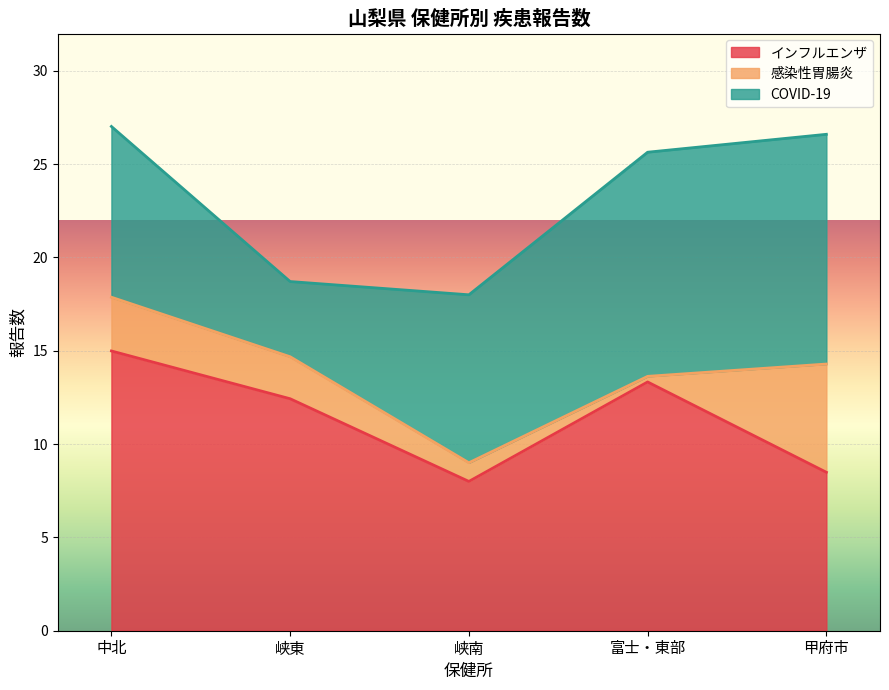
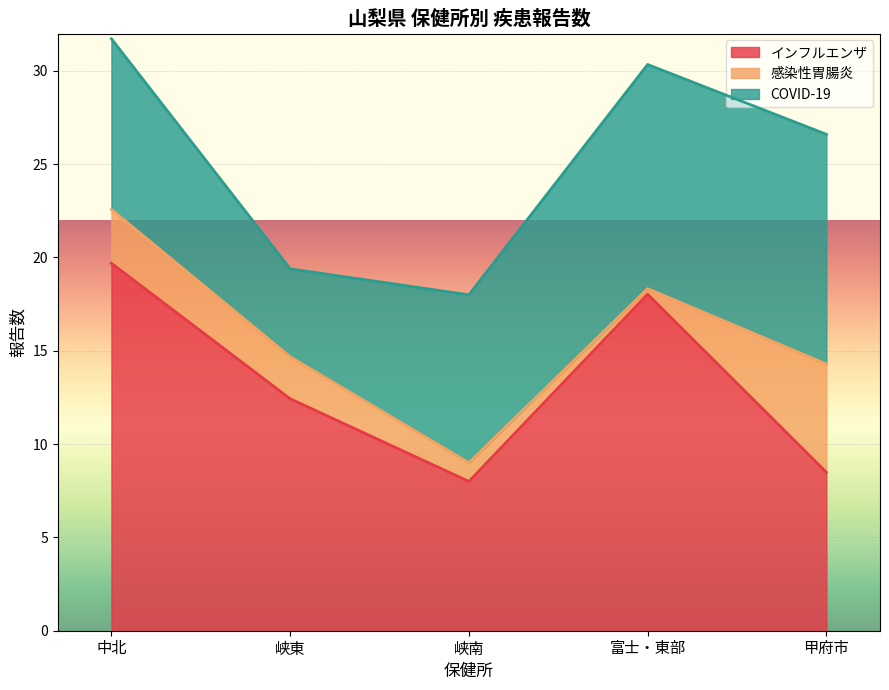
インフルエンザ, 中北: 15.0 -> 19.7
COVID-19, 峡東: 4.0 -> 4.7
インフルエンザ, 富士・東部: 13.3 -> 18.0
